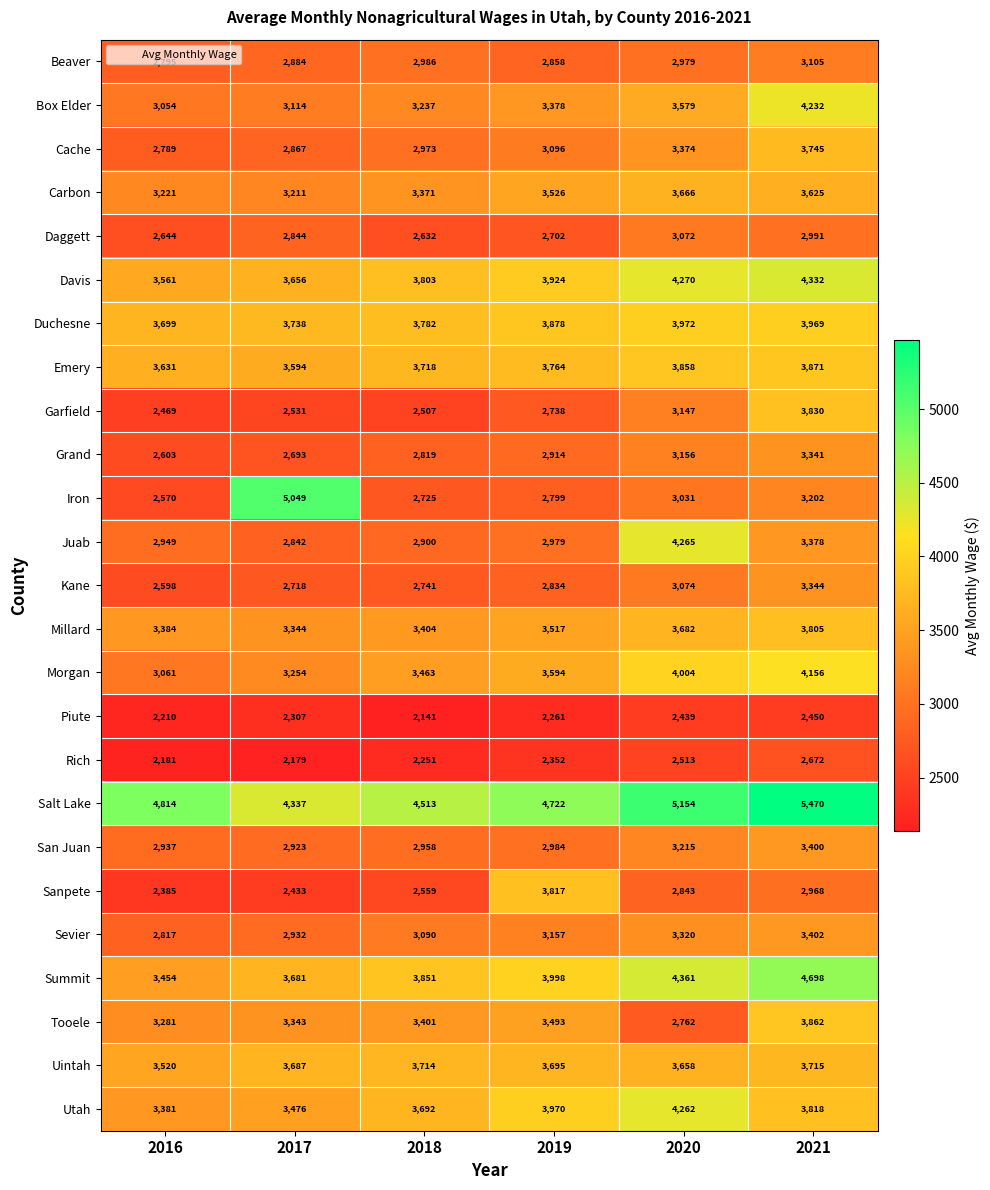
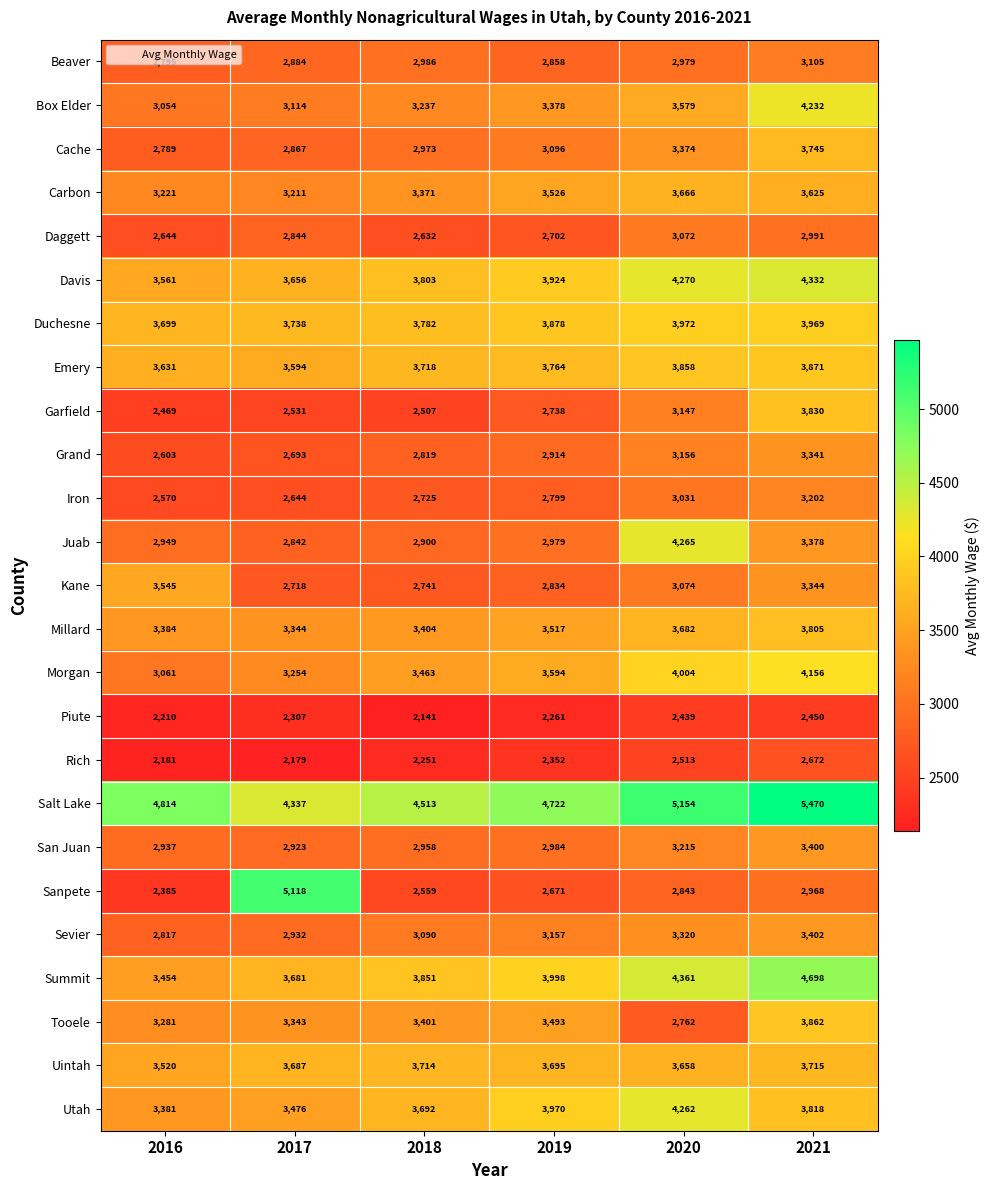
Iron, 2017: 5,049 -> 2,644
Kane, 2016: 2,598 -> 3,545
Sanpete, 2017: 2,433 -> 5,118
Sanpete, 2019: 3,817 -> 2,671
